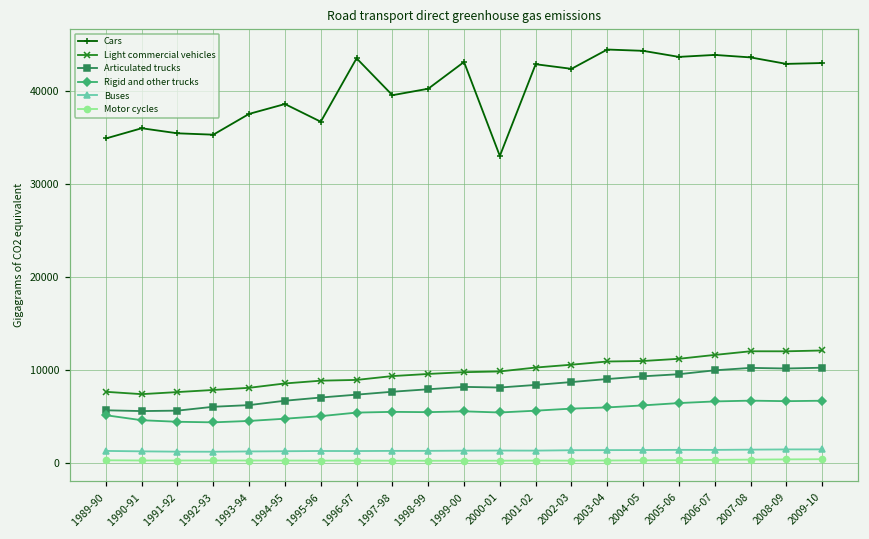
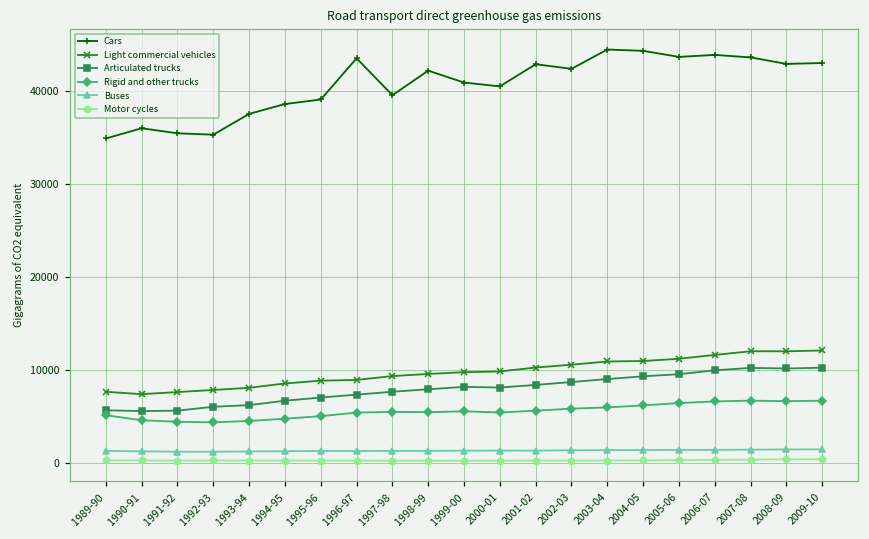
Cars, 1995-96: 37000 -> 39000
Cars, 1998-99: 40000 -> 42000
Cars, 1999-00: 43000 -> 41000
Cars, 2000-01: 33000 -> 40000
